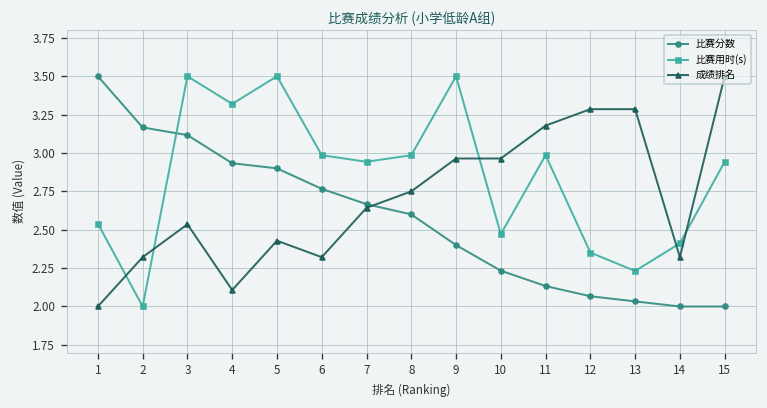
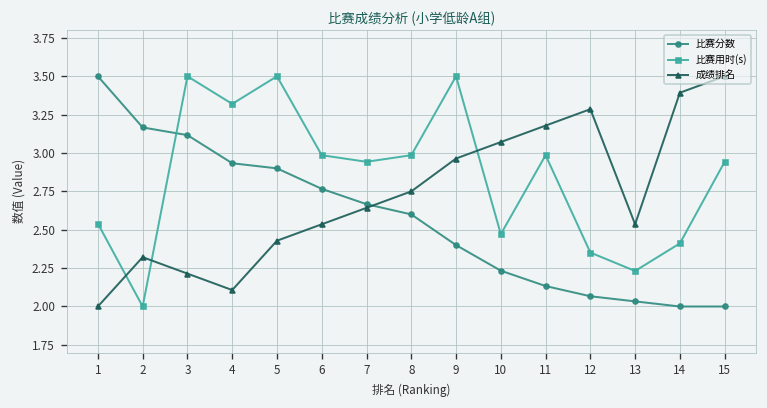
成绩排名, 3: 2.54 -> 2.21
成绩排名, 6: 2.32 -> 2.54
成绩排名, 10: 2.96 -> 3.07
成绩排名, 13: 3.29 -> 2.54
成绩排名, 14: 2.32 -> 3.39
